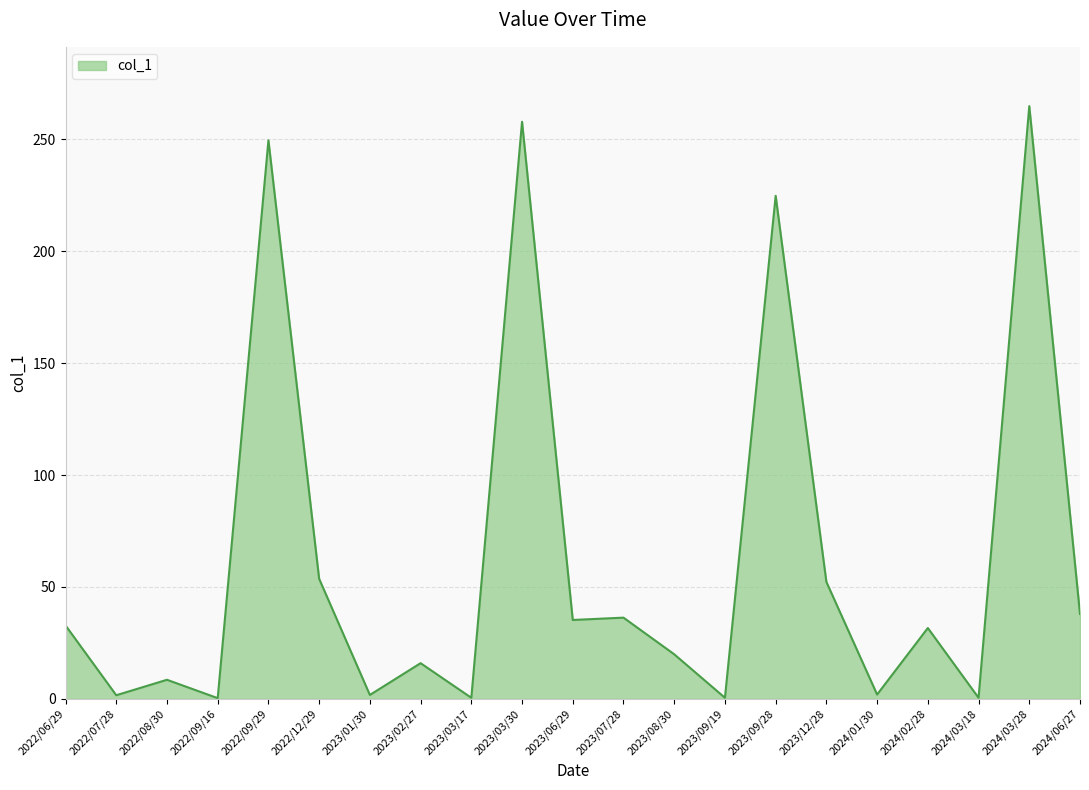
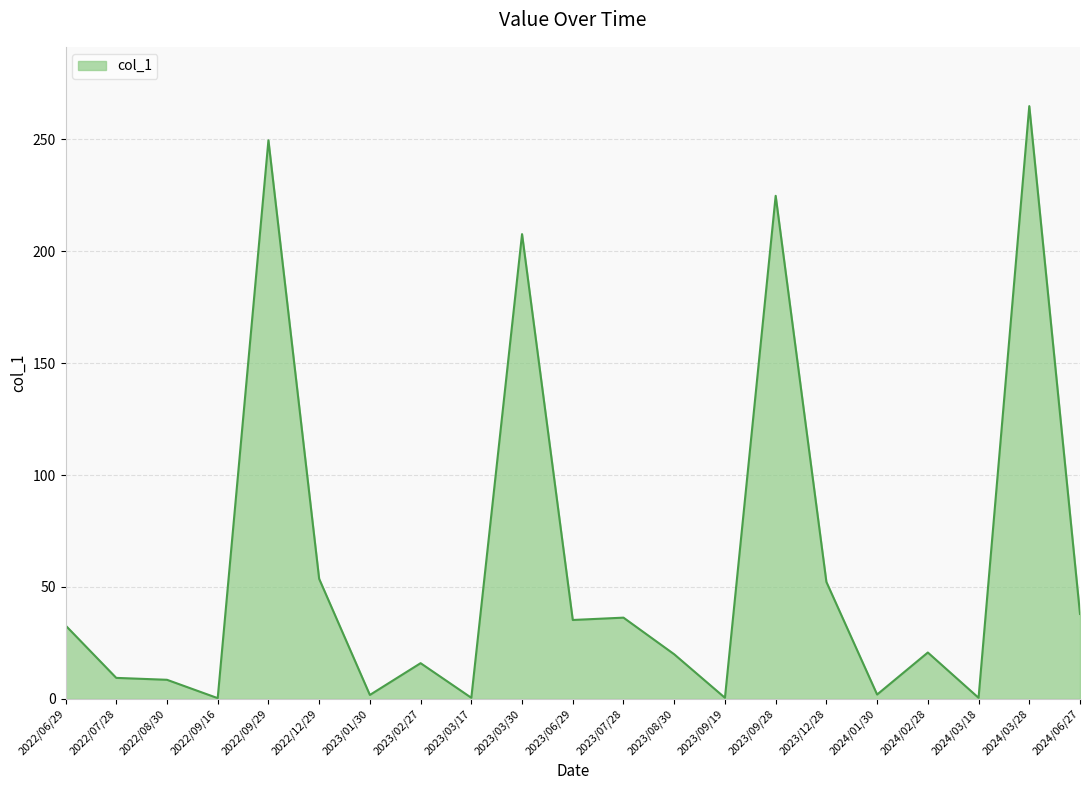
2022/07/28: 2 -> 9
2023/03/30: 258 -> 208
2024/02/28: 32 -> 21
